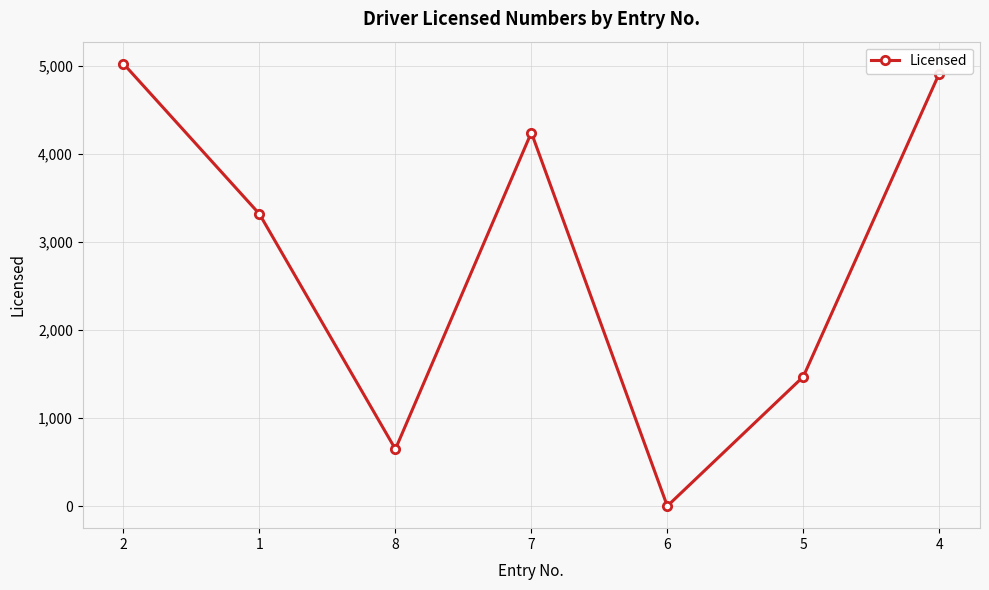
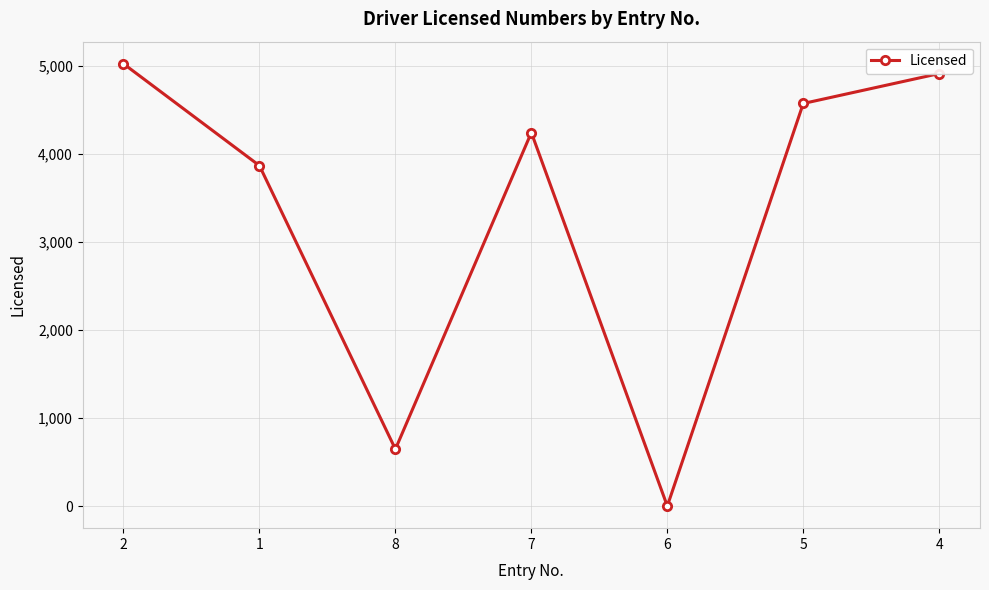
1: 3,300 -> 3,900
5: 1,500 -> 4,600
